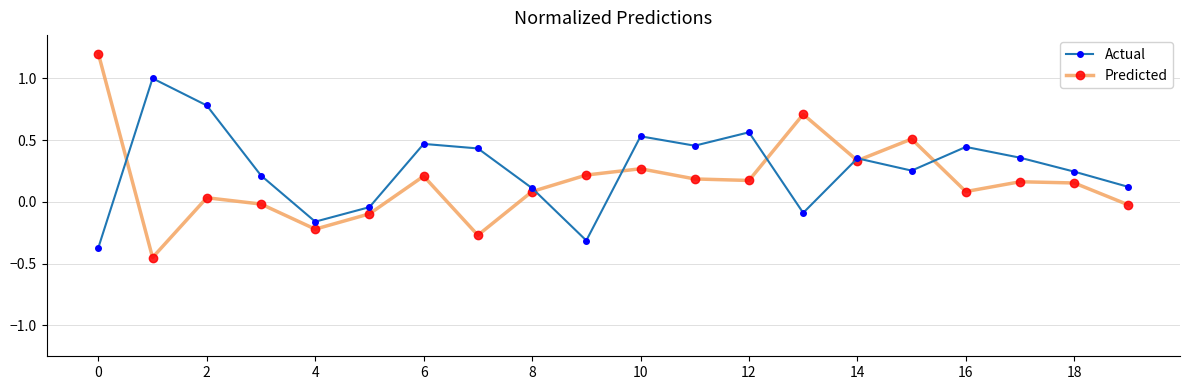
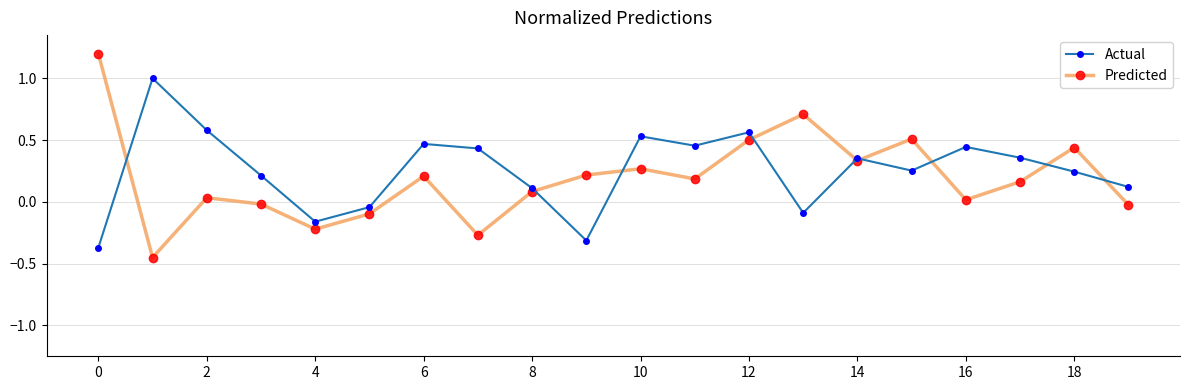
Actual, 2: 0.78 -> 0.58
Predicted, 12: 0.17 -> 0.50
Predicted, 16: 0.08 -> 0.02
Predicted, 18: 0.15 -> 0.44
